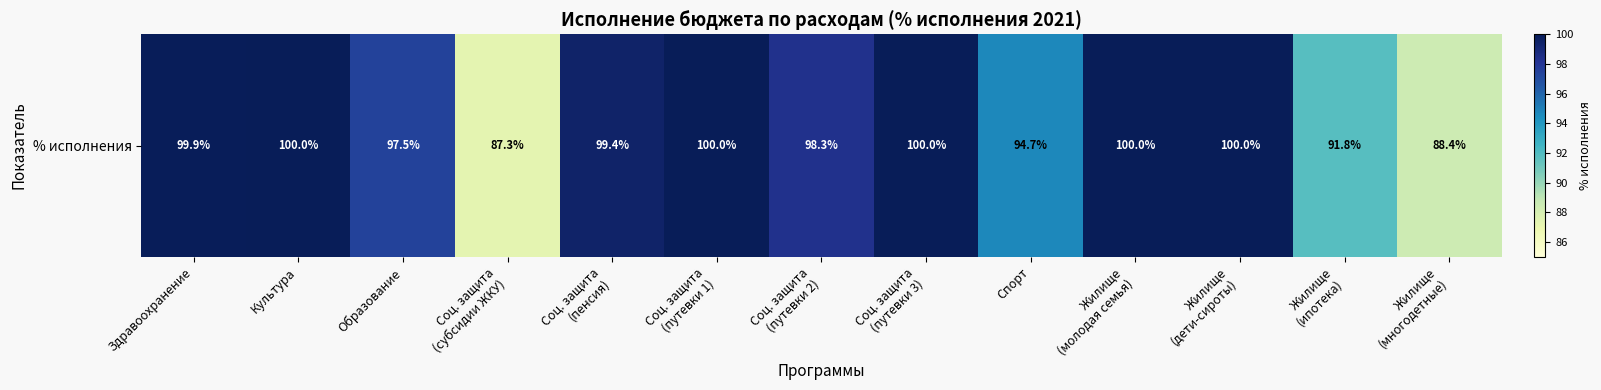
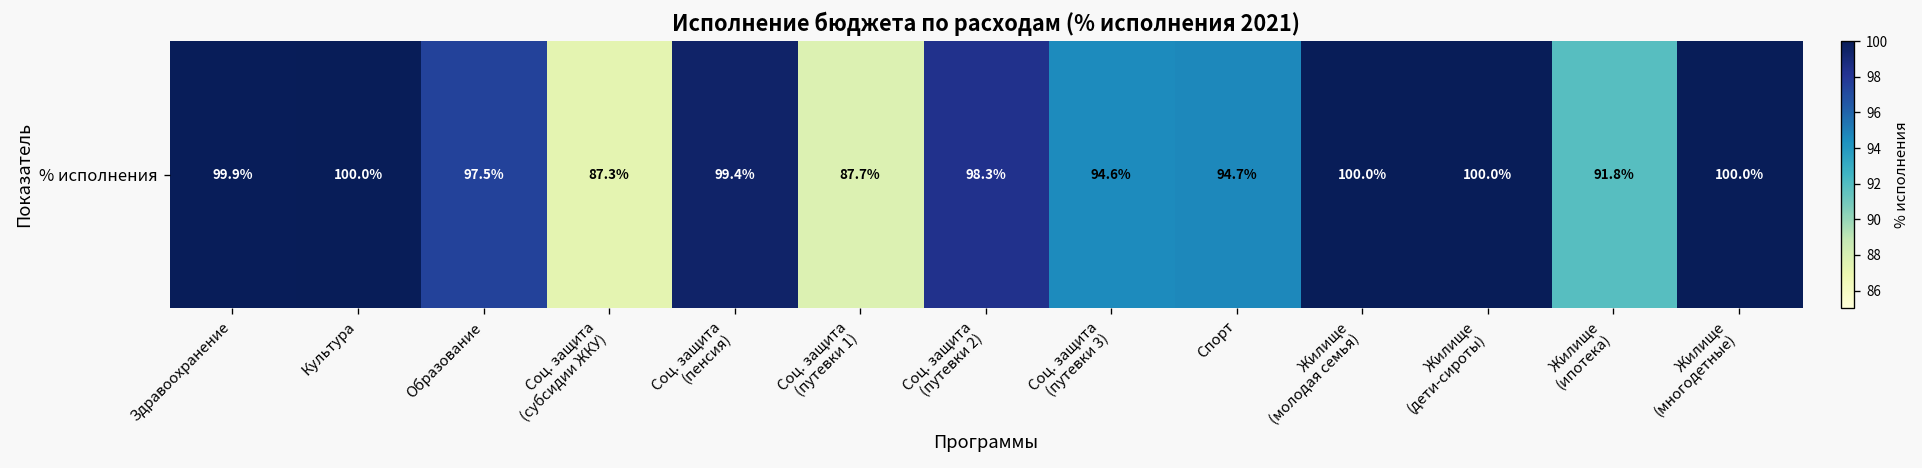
% исполнения, Соц. защита (путевки 1): 100.0% -> 87.7%
% исполнения, Соц. защита (путевки 3): 100.0% -> 94.6%
% исполнения, Жилище (многодетные): 88.4% -> 100.0%
